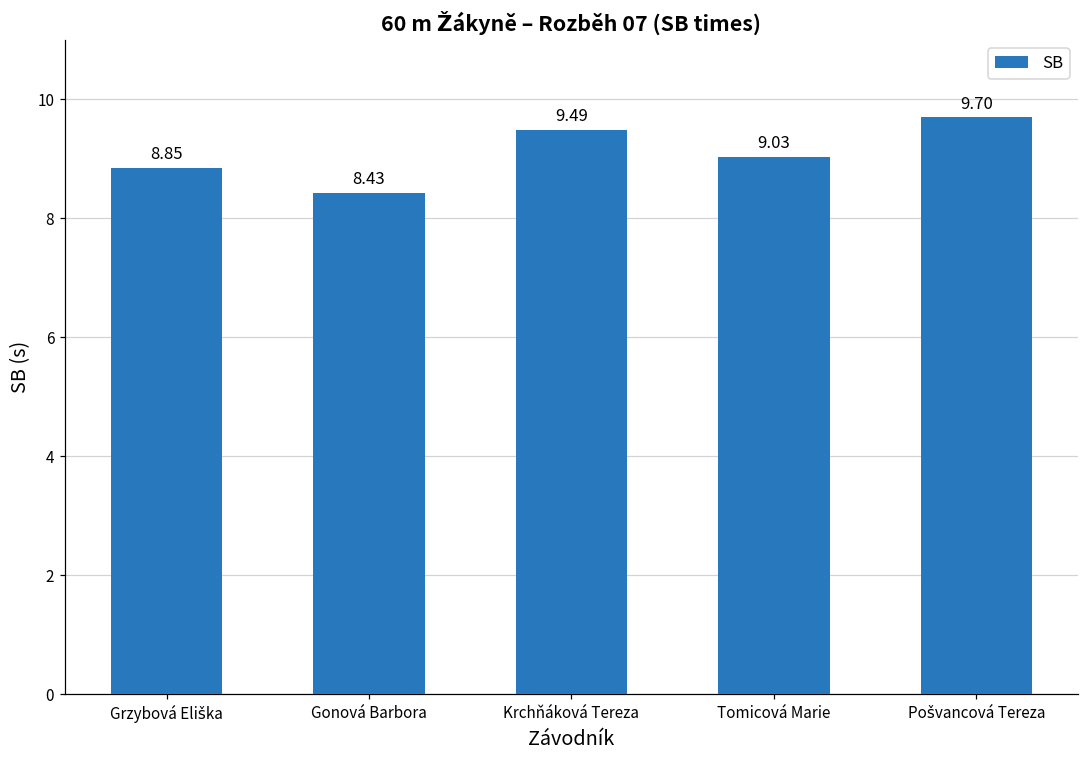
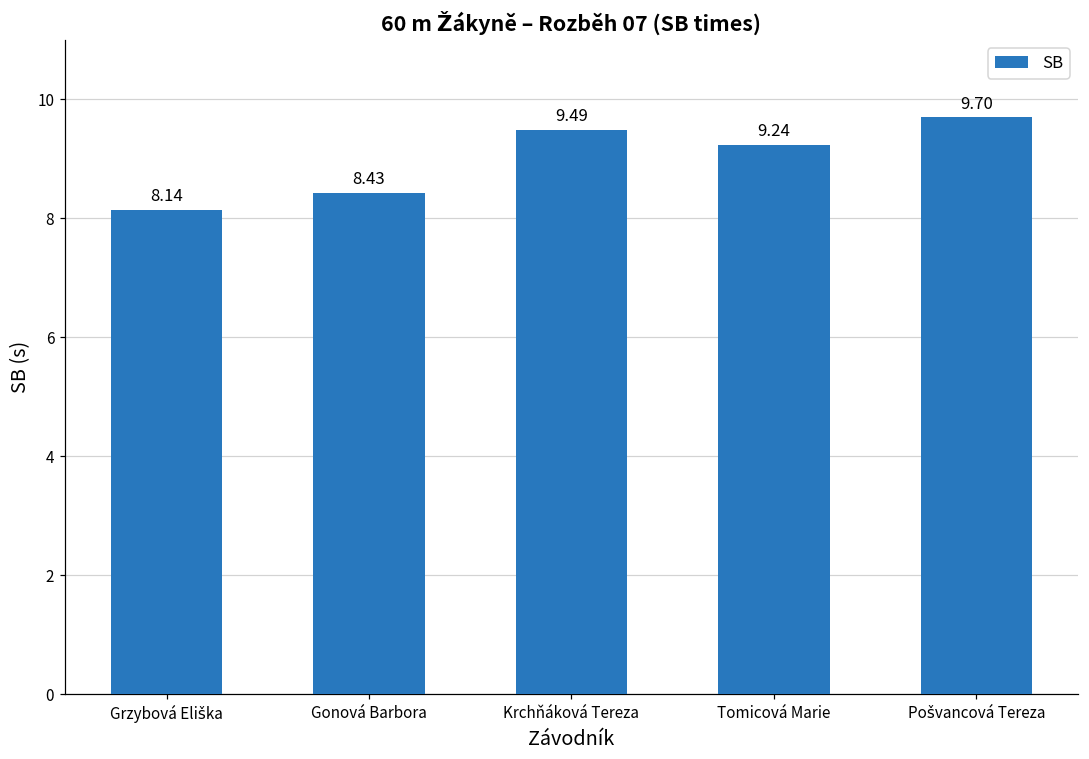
Grzybová Eliška: 8.85 -> 8.14
Tomicová Marie: 9.03 -> 9.24
